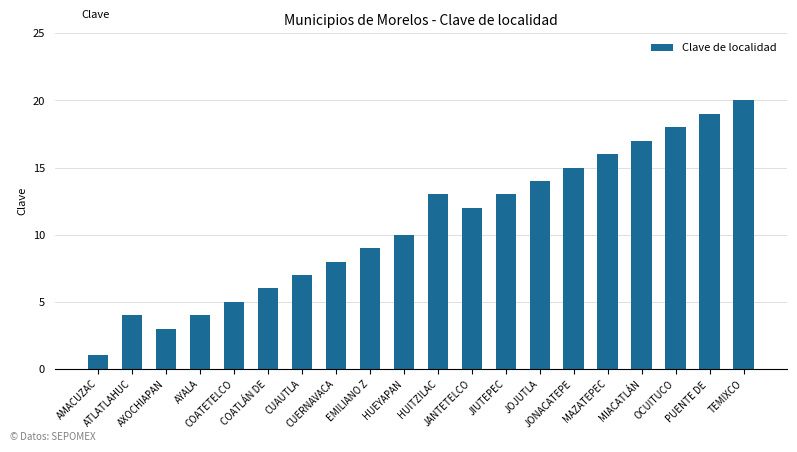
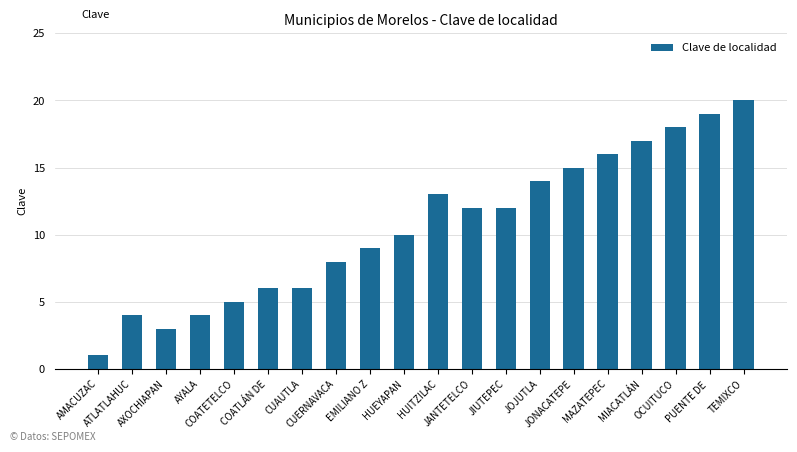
CUAUTLA: 7 -> 6
JIUTEPEC: 13 -> 12
